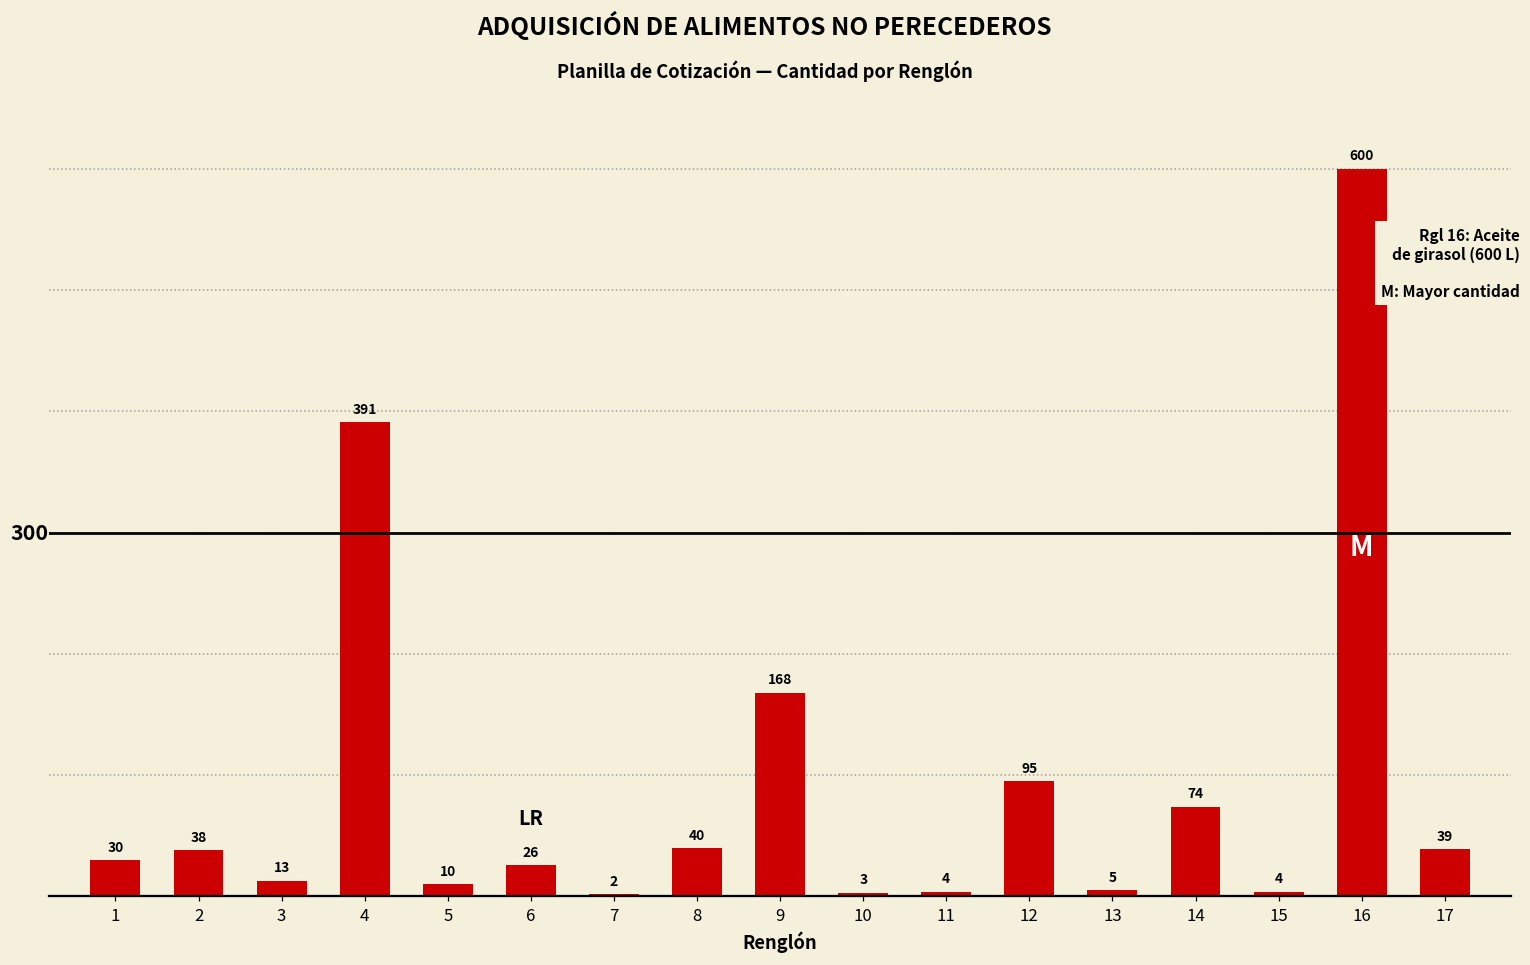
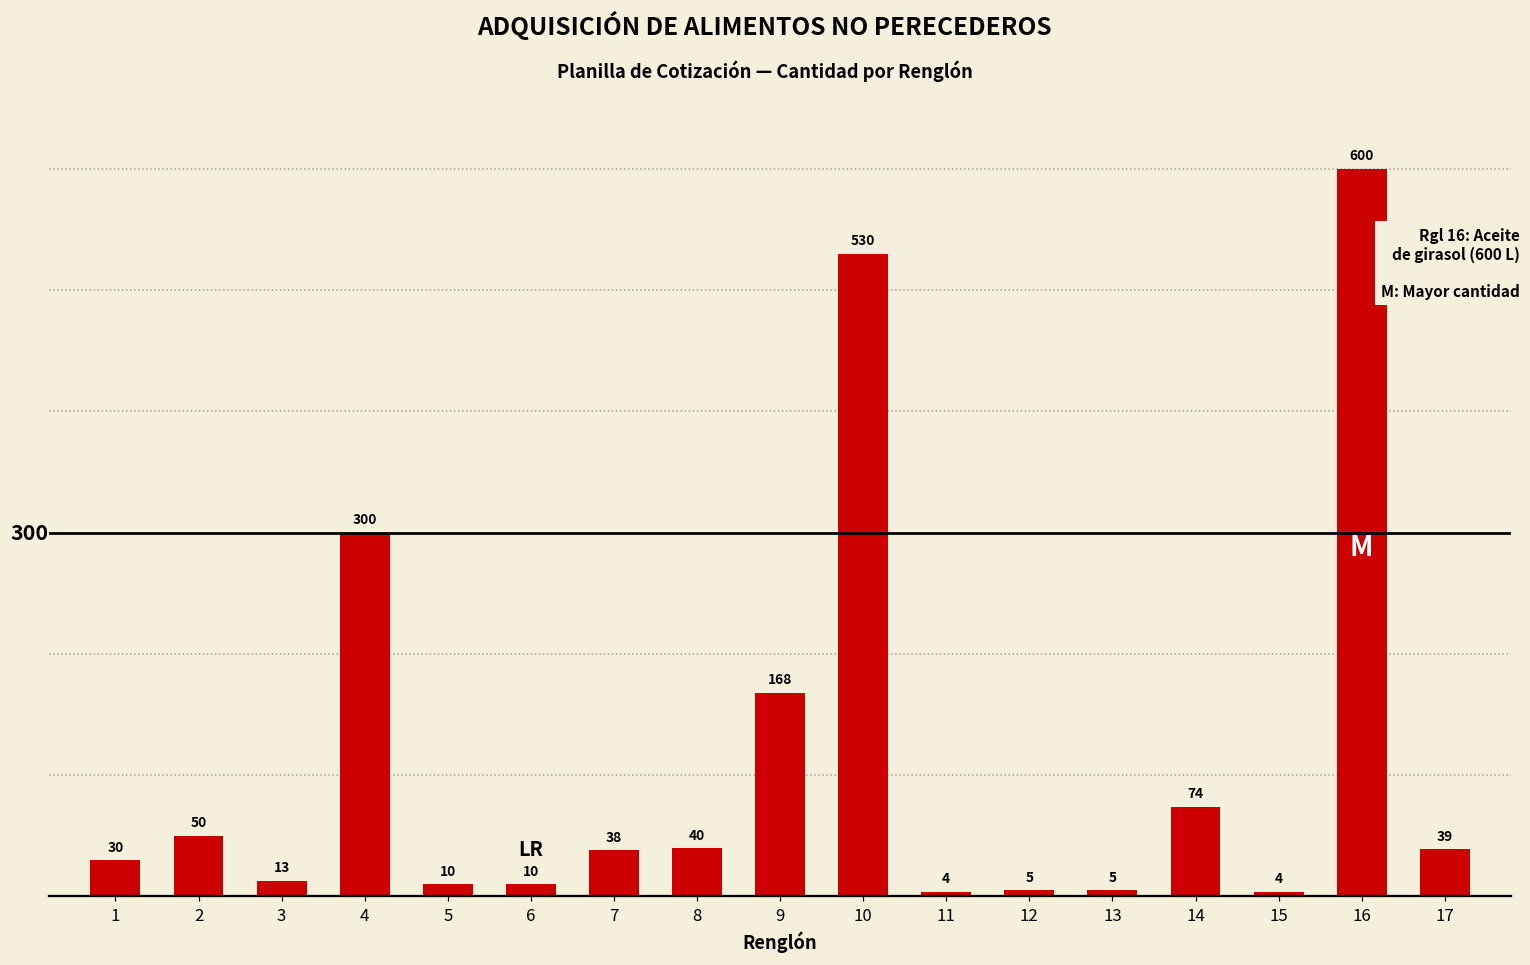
2: 38 -> 50
4: 391 -> 300
6: 26 -> 10
7: 2 -> 38
10: 3 -> 530
12: 95 -> 5
